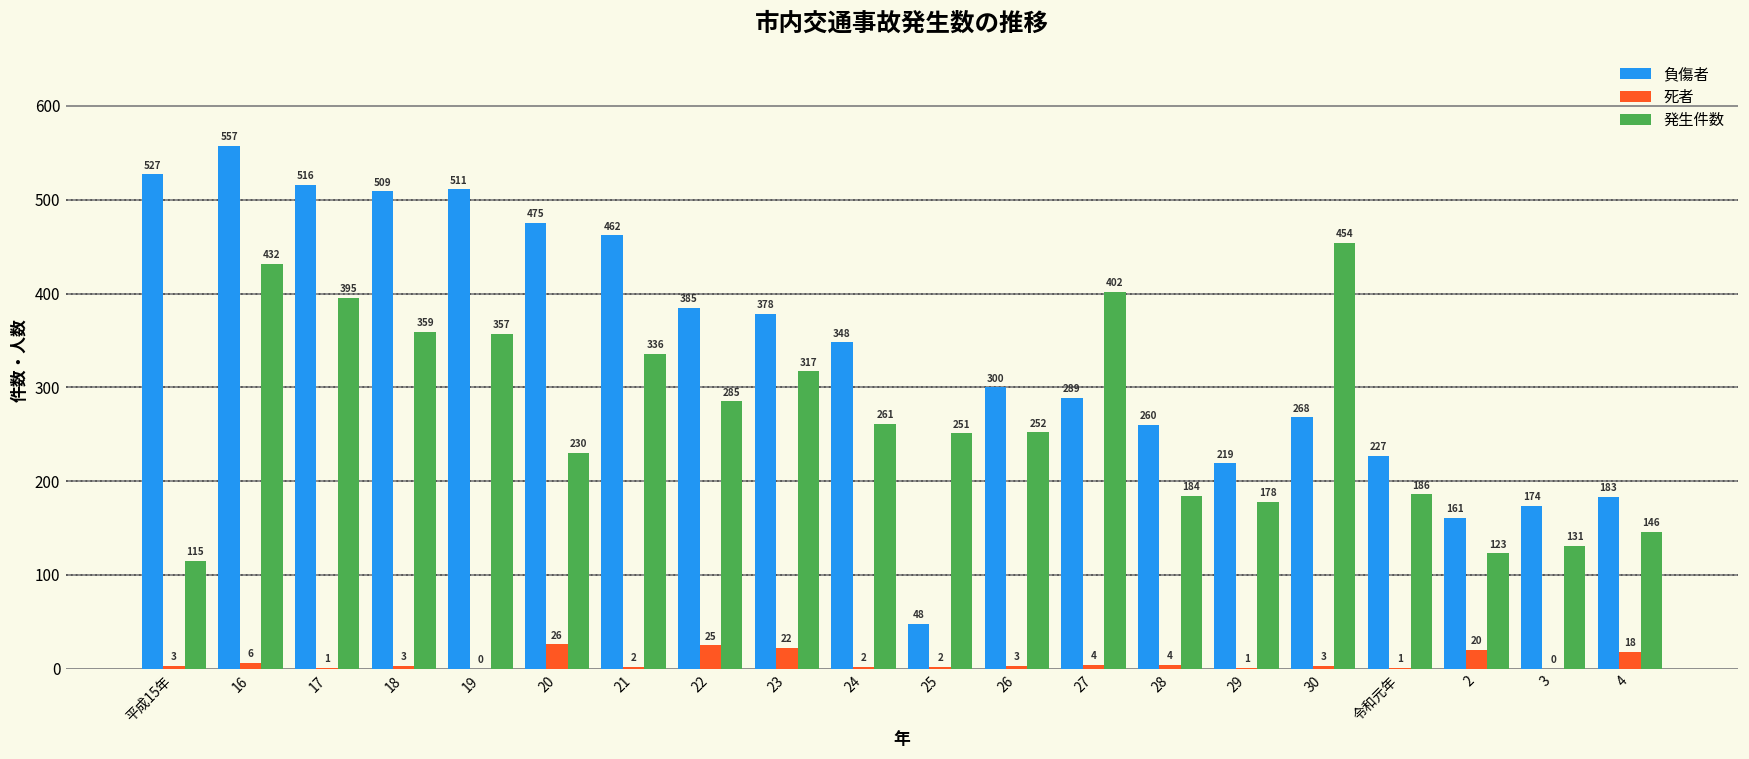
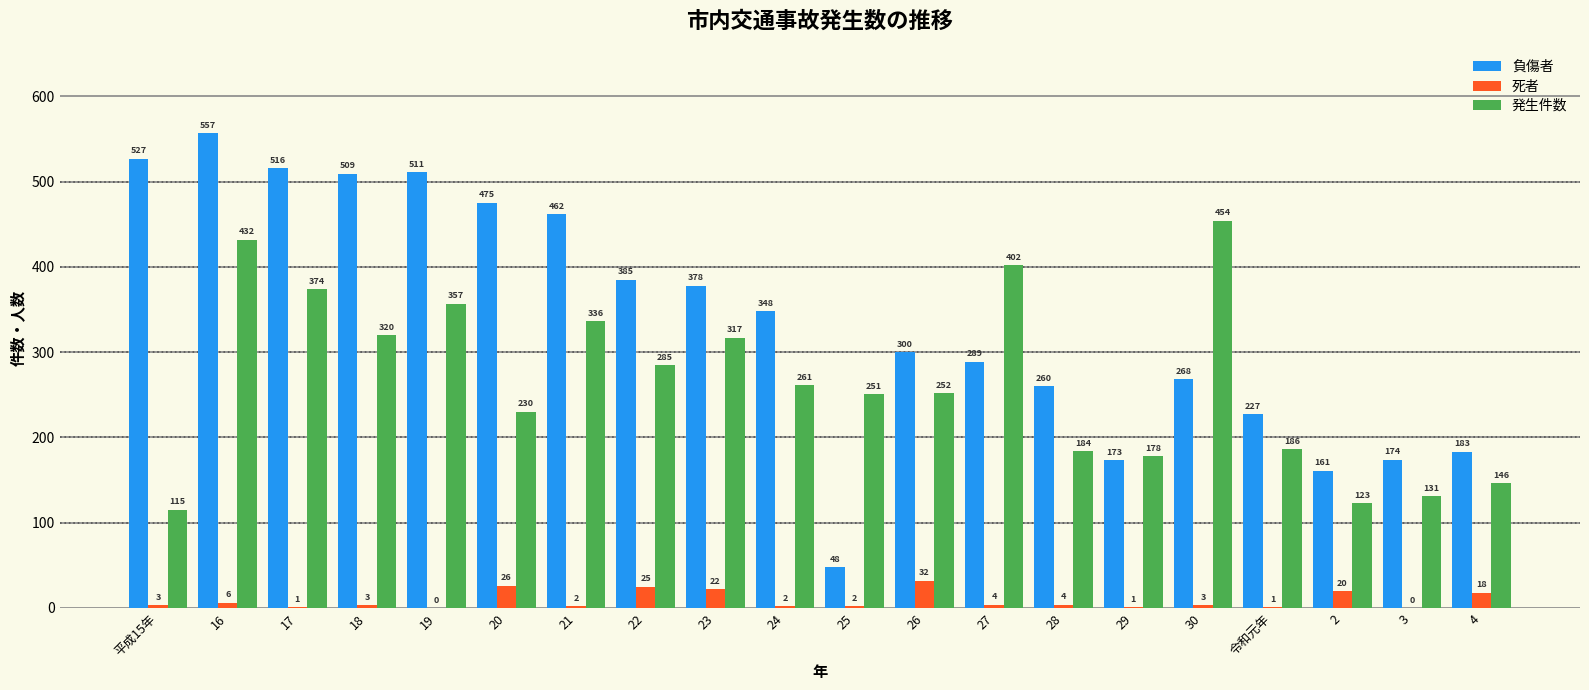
発生件数, 17: 395 -> 374
発生件数, 18: 359 -> 320
死者, 26: 3 -> 32
負傷者, 29: 219 -> 173
